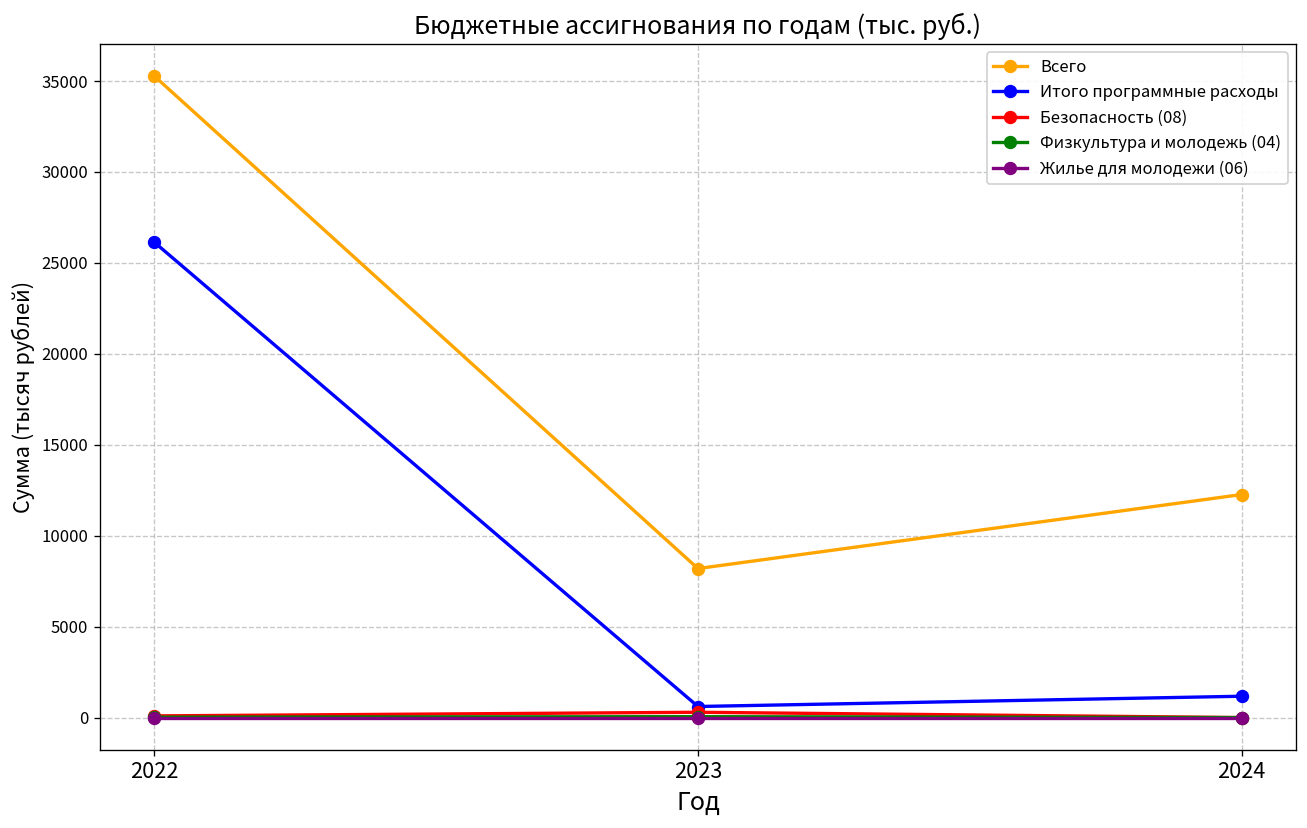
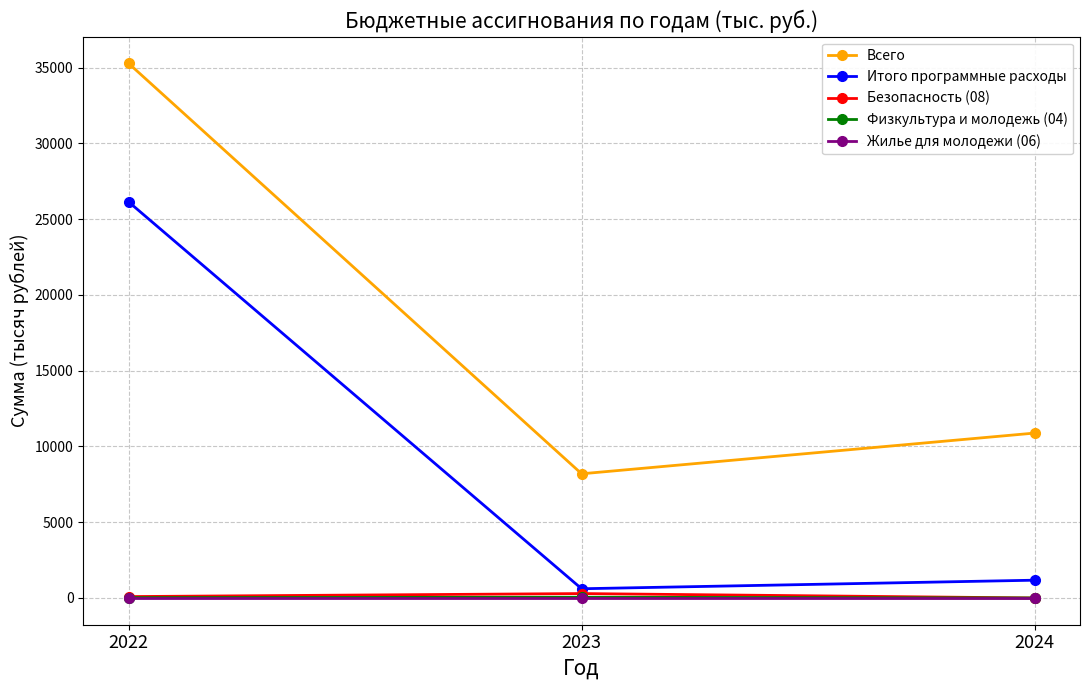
Всего, 2024: 12300 -> 10900
